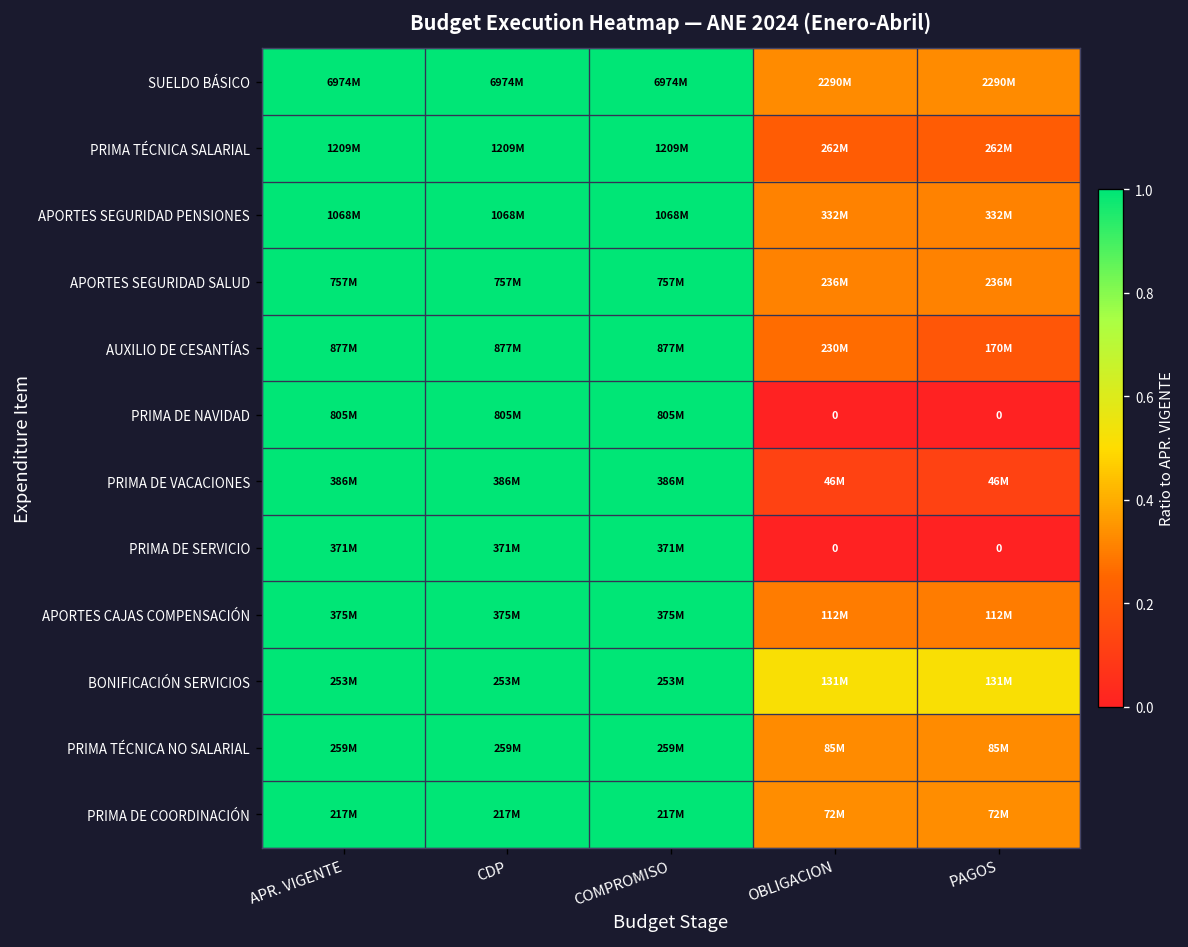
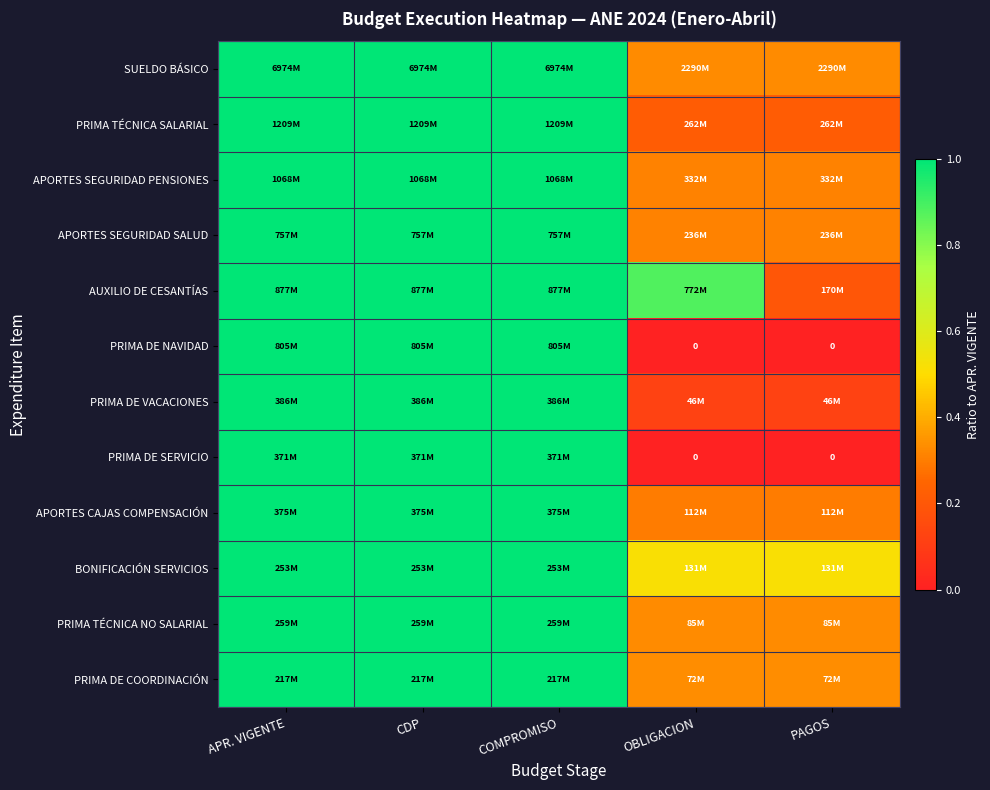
AUXILIO DE CESANTÍAS, OBLIGACION: 230M -> 772M
